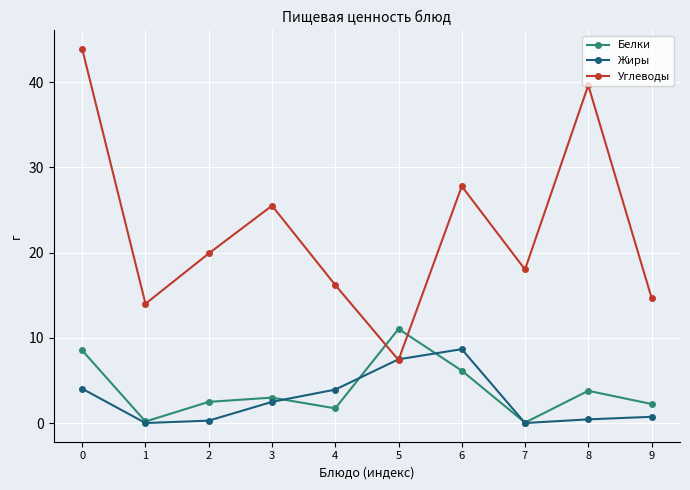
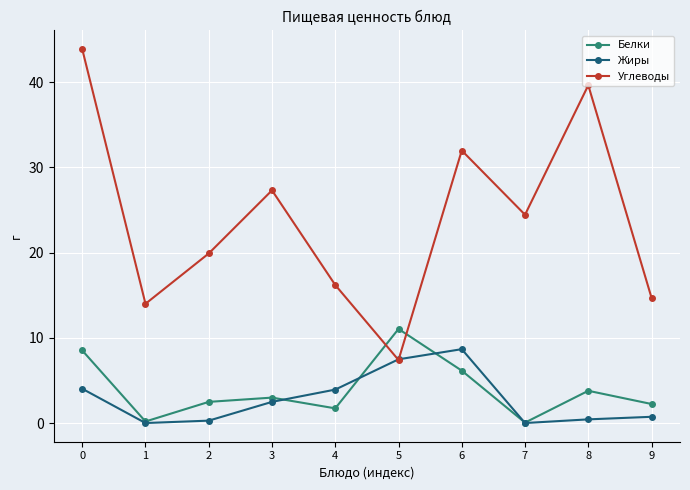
Углеводы, 3: 26 -> 27
Углеводы, 6: 28 -> 32
Углеводы, 7: 18 -> 24
